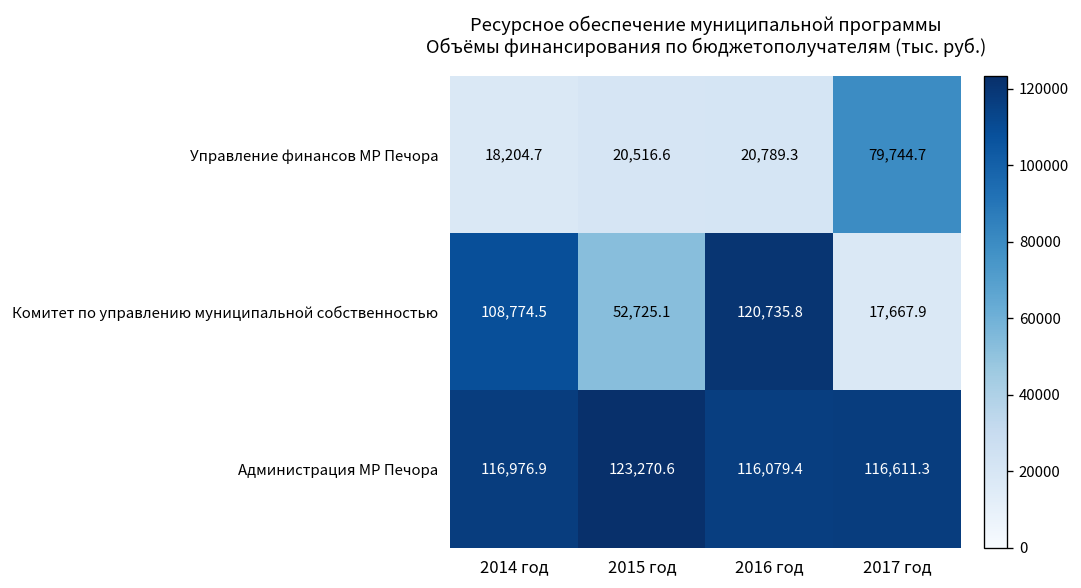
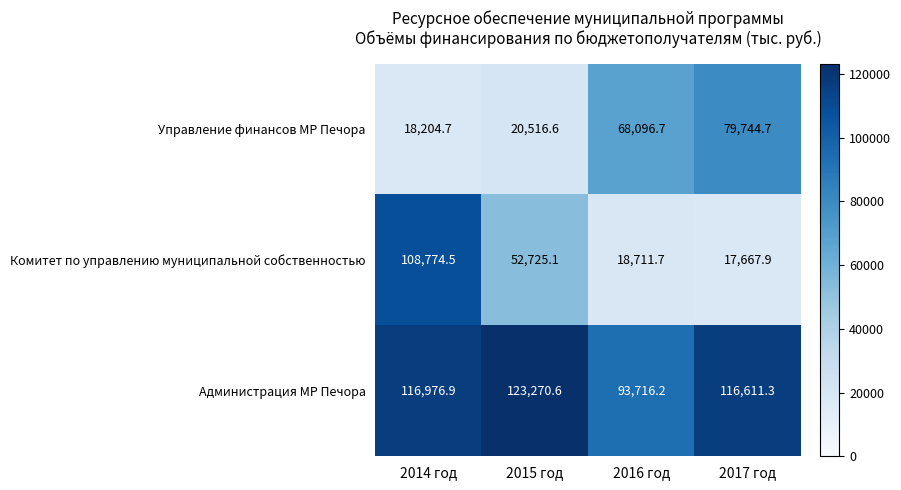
Управление финансов МР Печора, 2016 год: 20,789.3 -> 68,096.7
Комитет по управлению муниципальной собственностью, 2016 год: 120,735.8 -> 18,711.7
Администрация МР Печора, 2016 год: 116,079.4 -> 93,716.2
